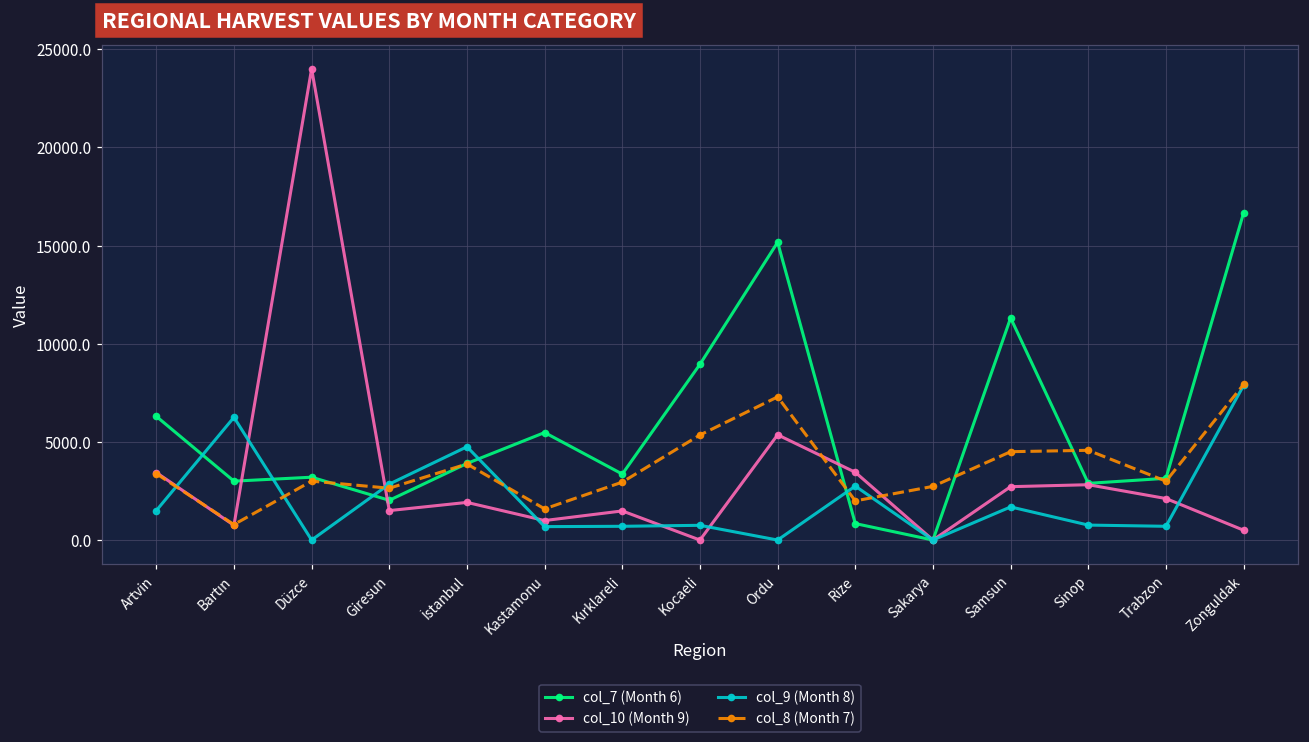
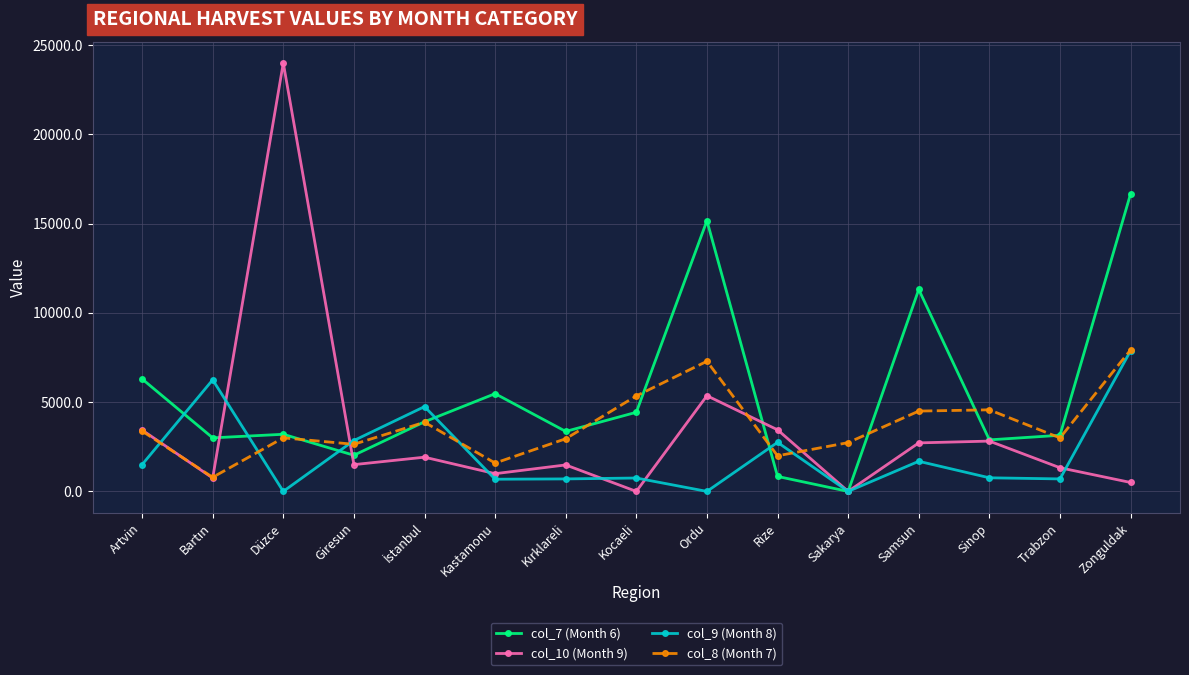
col_7 (Month 6), Kocaeli: 9000 -> 4400
col_10 (Month 9), Trabzon: 2100 -> 1300
